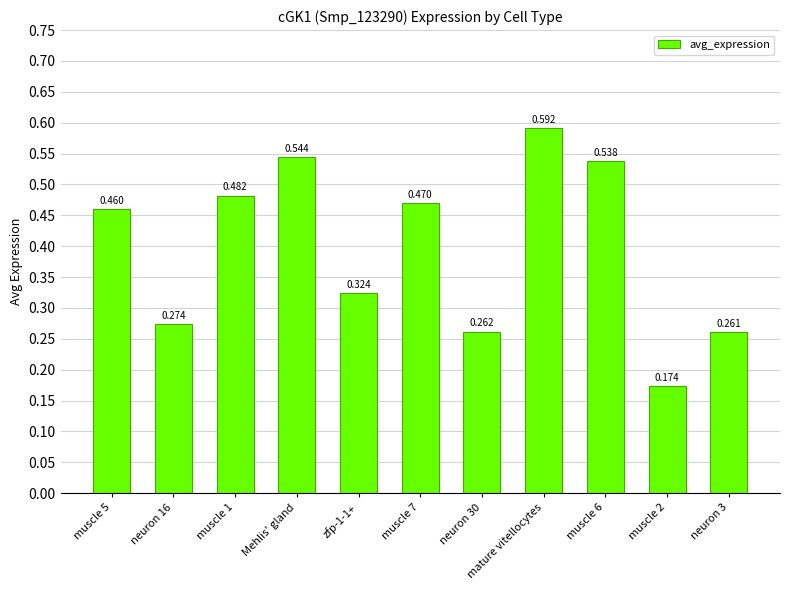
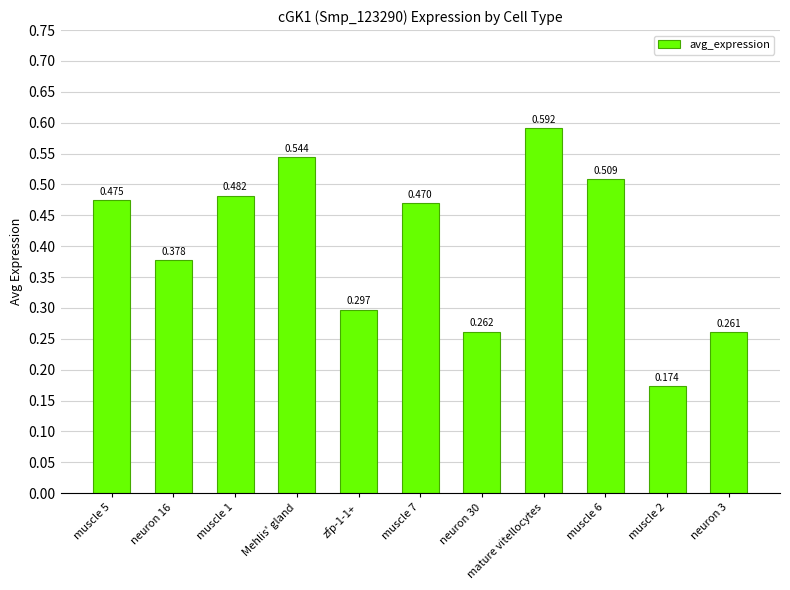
muscle 5: 0.460 -> 0.475
neuron 16: 0.274 -> 0.378
zfp-1-1+: 0.324 -> 0.297
muscle 6: 0.538 -> 0.509
